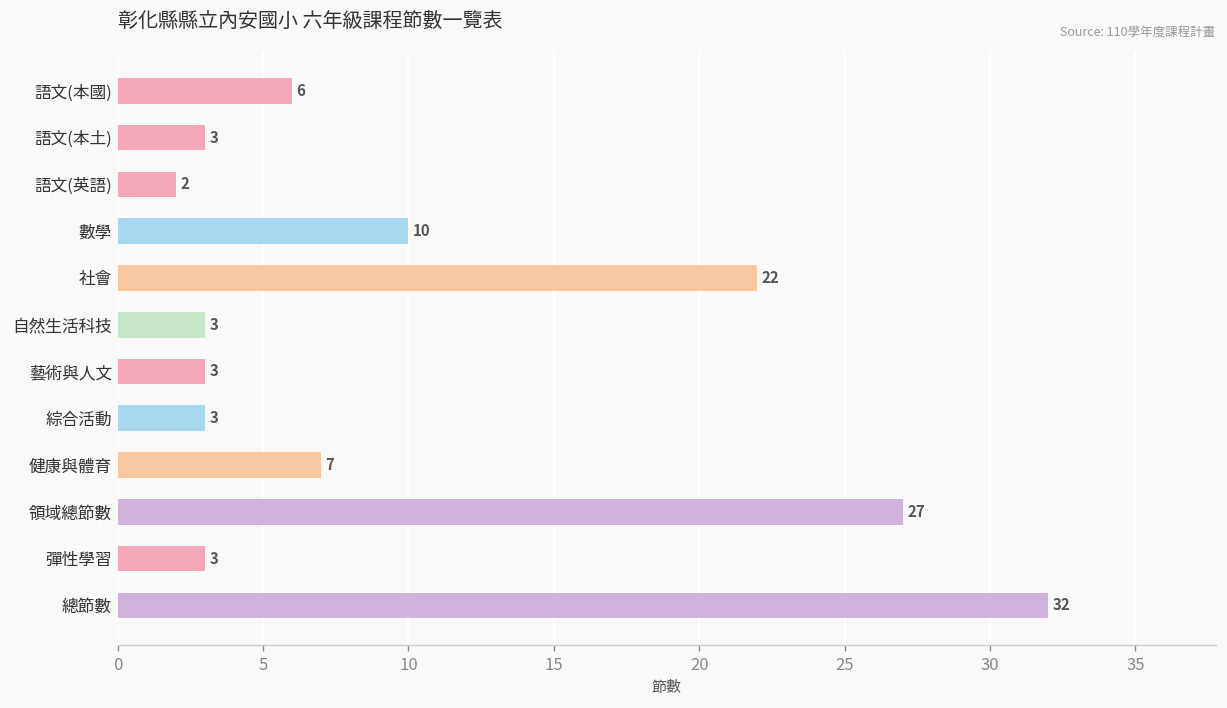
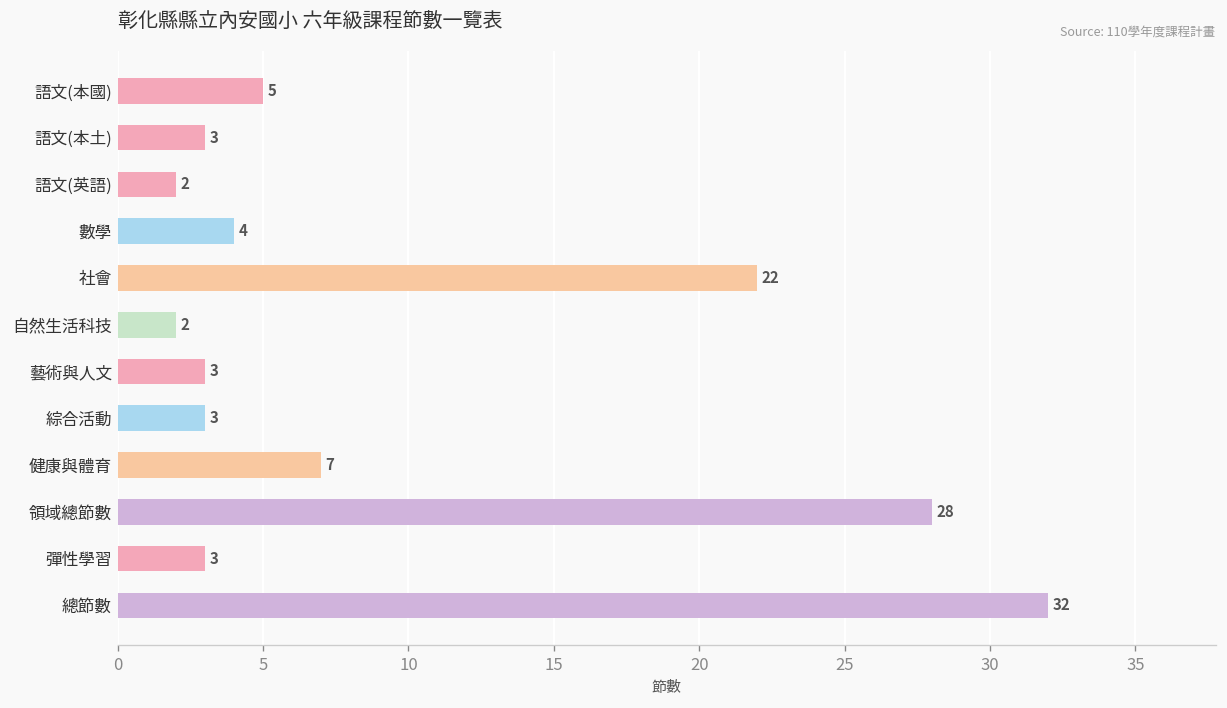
語文(本國): 6 -> 5
數學: 10 -> 4
自然生活科技: 3 -> 2
領域總節數: 27 -> 28
